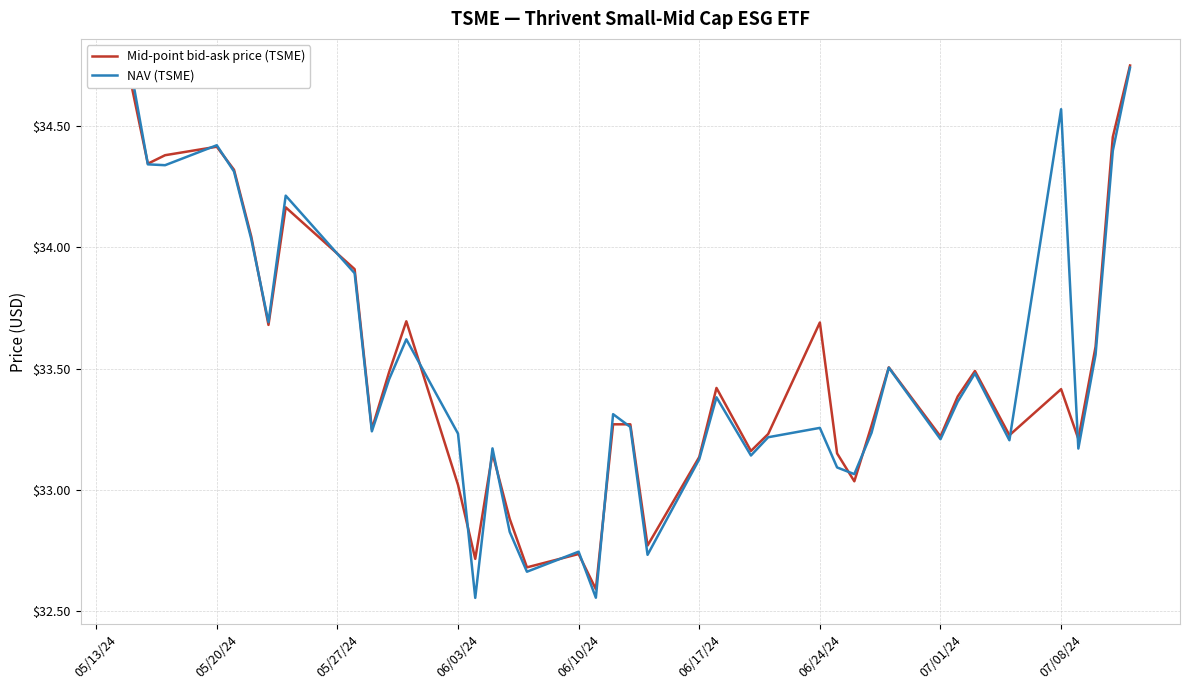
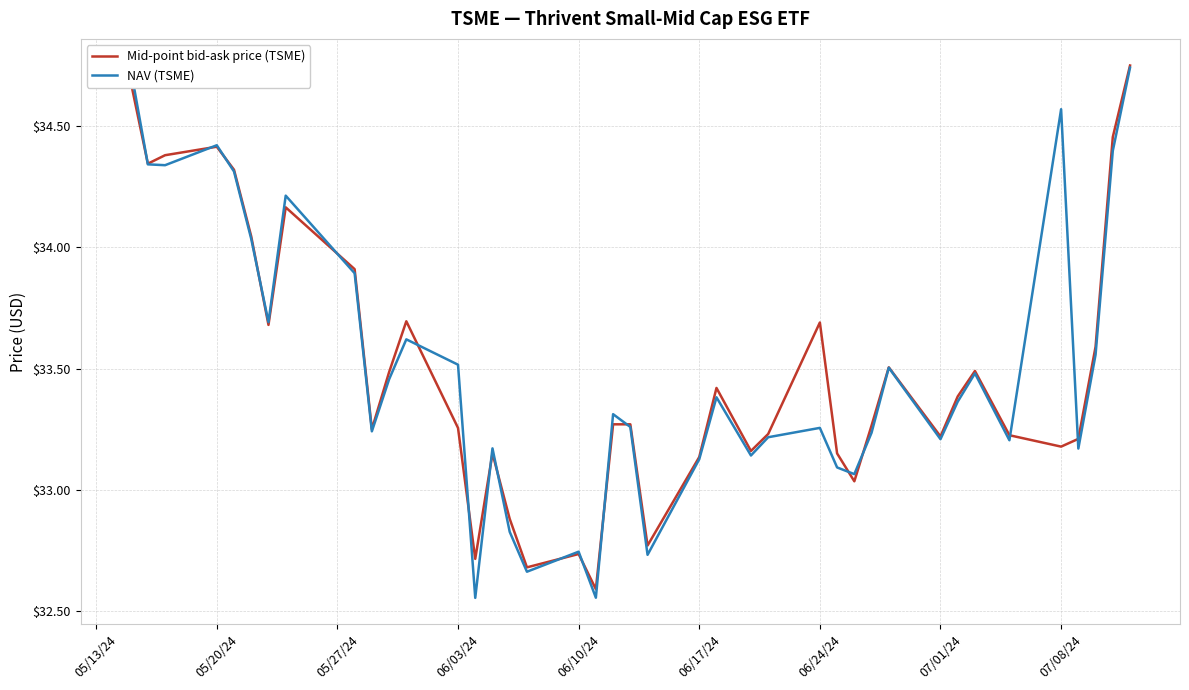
Mid-point bid-ask price (TSME), 06/03/24: $33.02 -> $33.26
NAV (TSME), 06/03/24: $33.23 -> $33.52
Mid-point bid-ask price (TSME), 07/08/24: $33.42 -> $33.18
